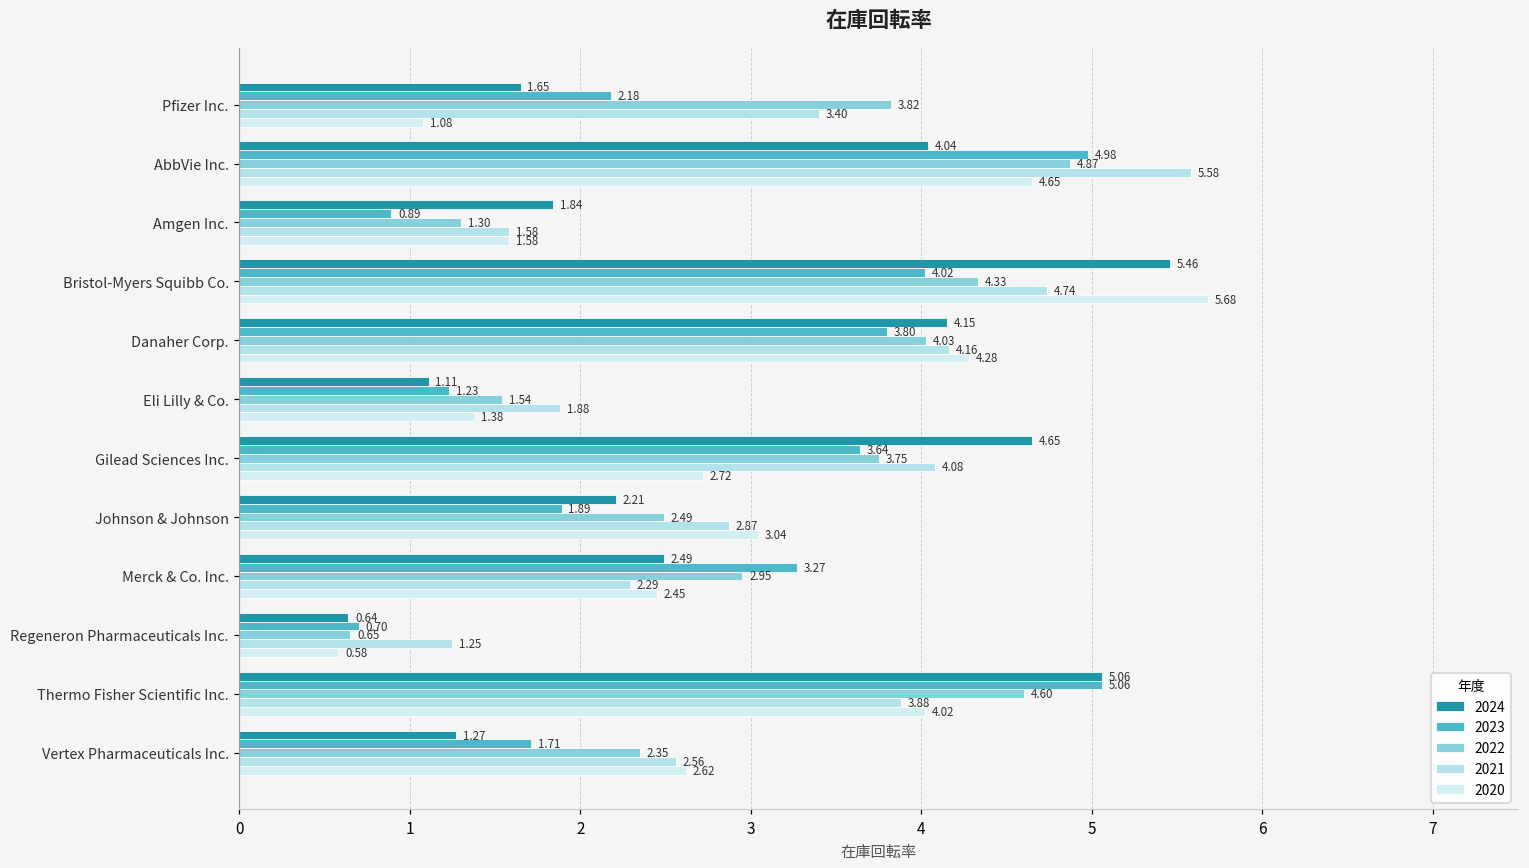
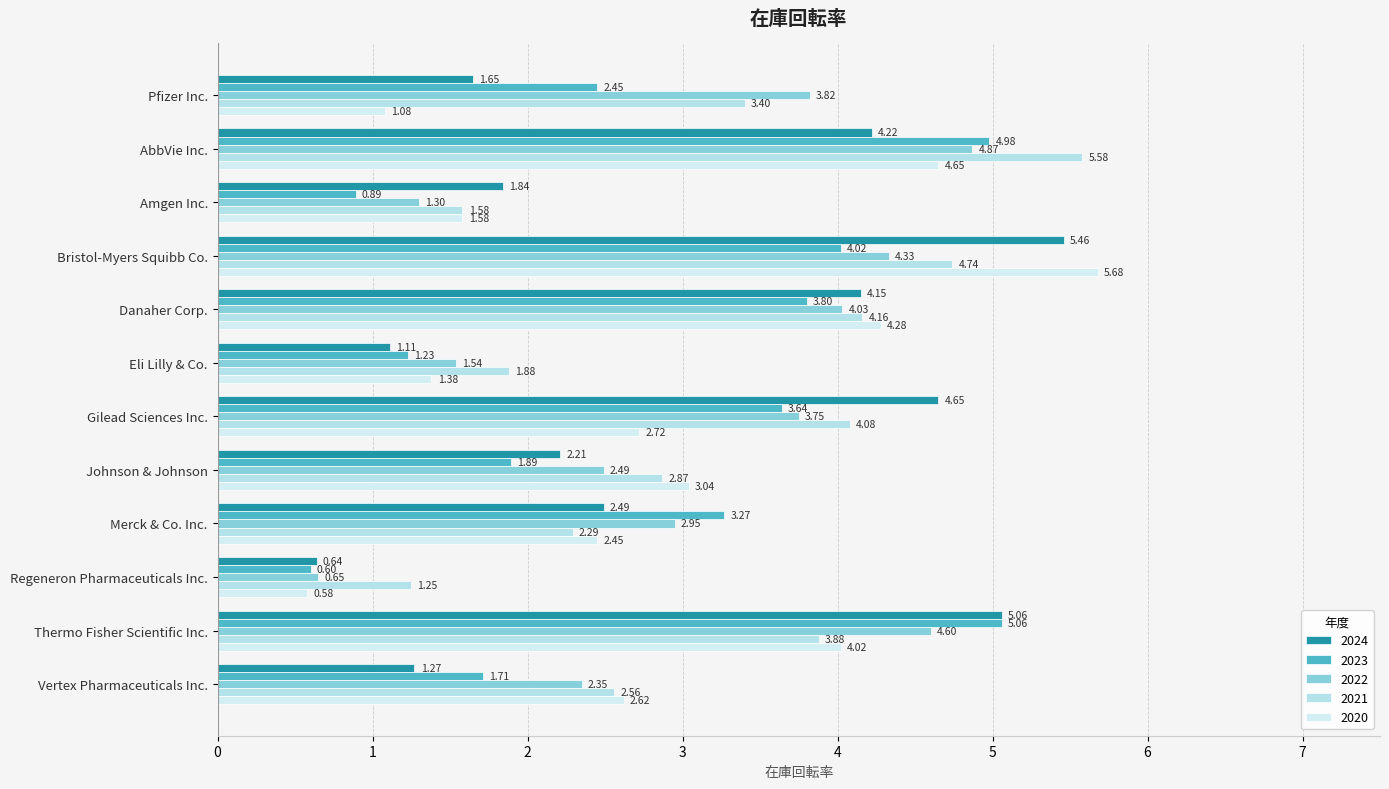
2023, Pfizer Inc.: 2.18 -> 2.45
2024, AbbVie Inc.: 4.04 -> 4.22
2023, Regeneron Pharmaceuticals Inc.: 0.70 -> 0.60
